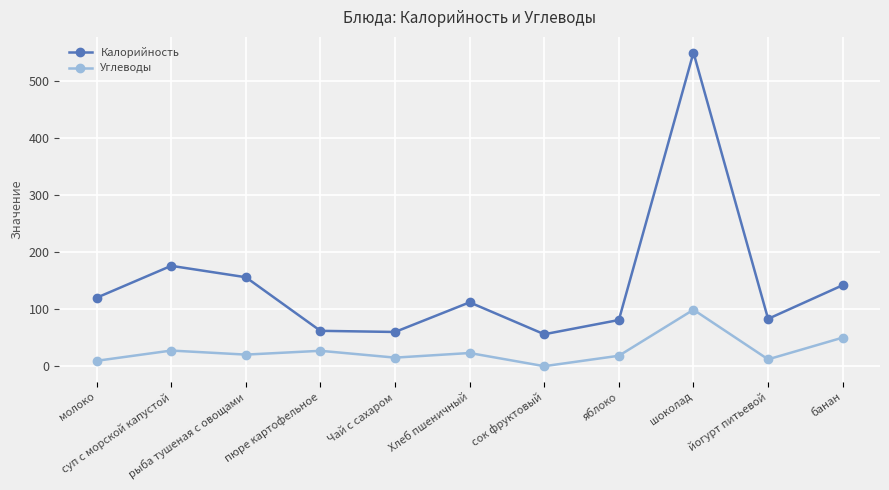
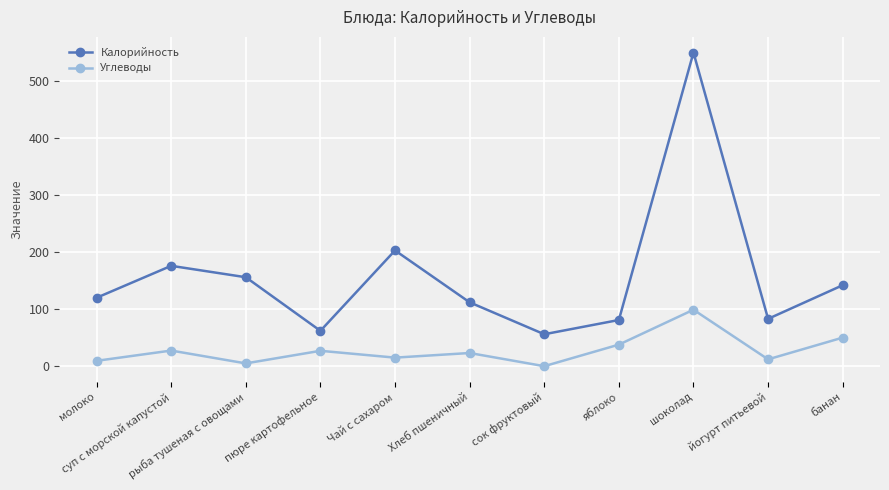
Углеводы, рыба тушеная с овощами: 20 -> 0
Калорийность, Чай с сахаром: 60 -> 200
Углеводы, яблоко: 20 -> 40
